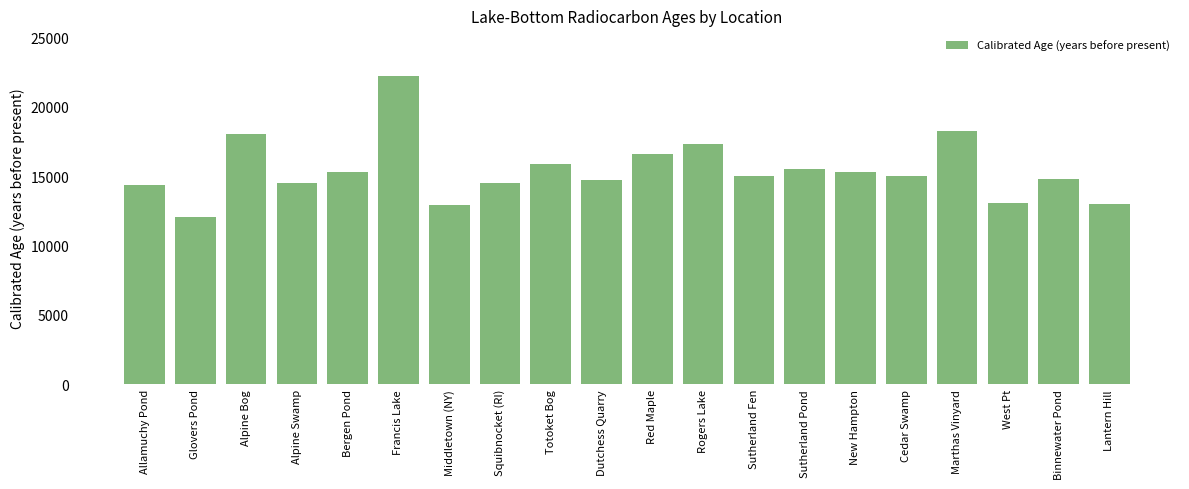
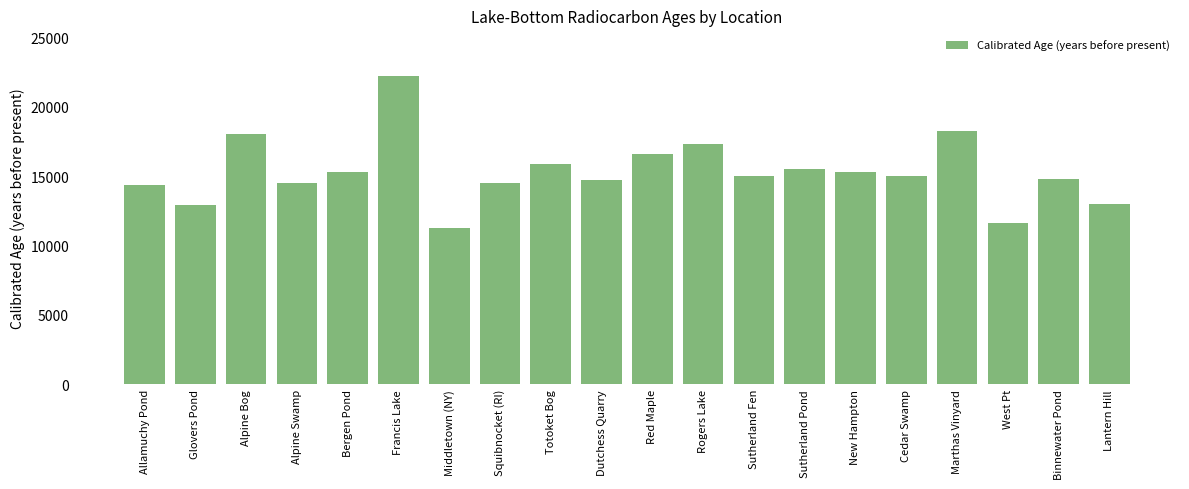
Glovers Pond: 12100 -> 12900
Middletown (NY): 12900 -> 11300
West Pt: 13100 -> 11600
